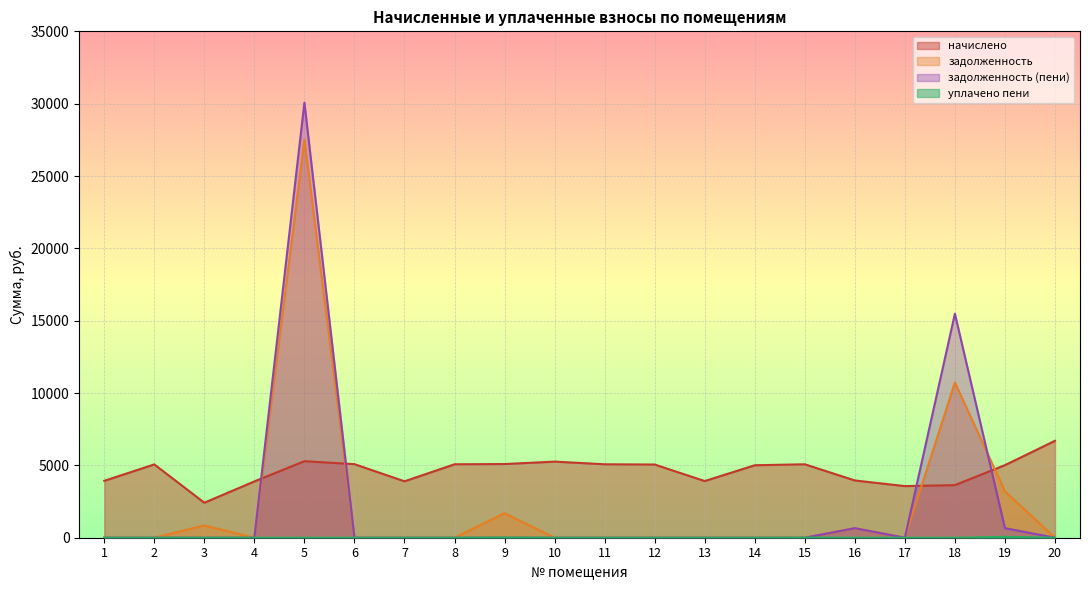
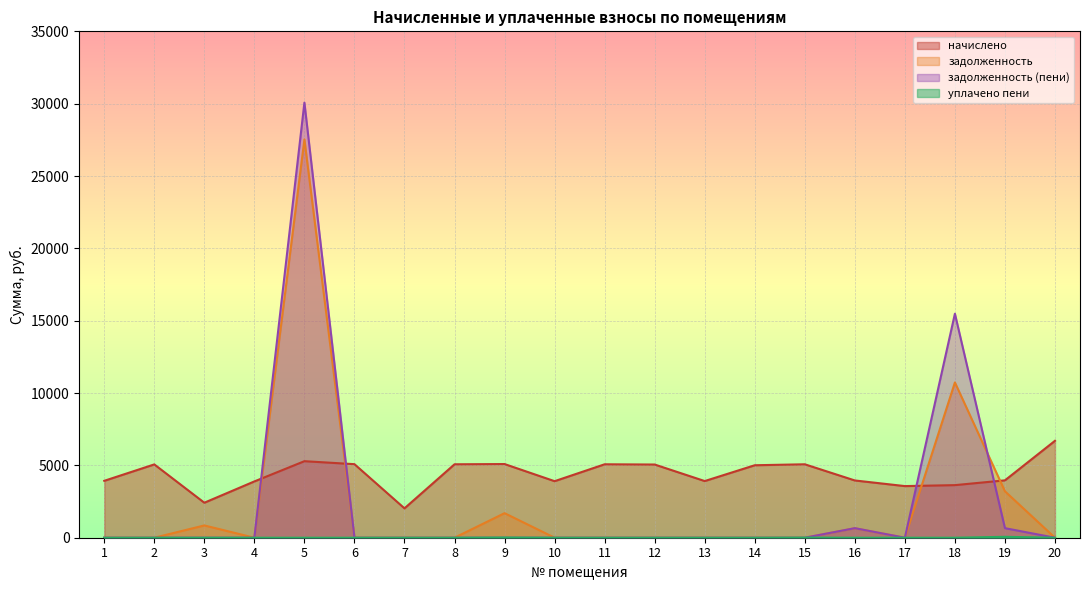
начислено, 7: 3900 -> 2000
начислено, 10: 5300 -> 3900
начислено, 19: 5000 -> 4000
